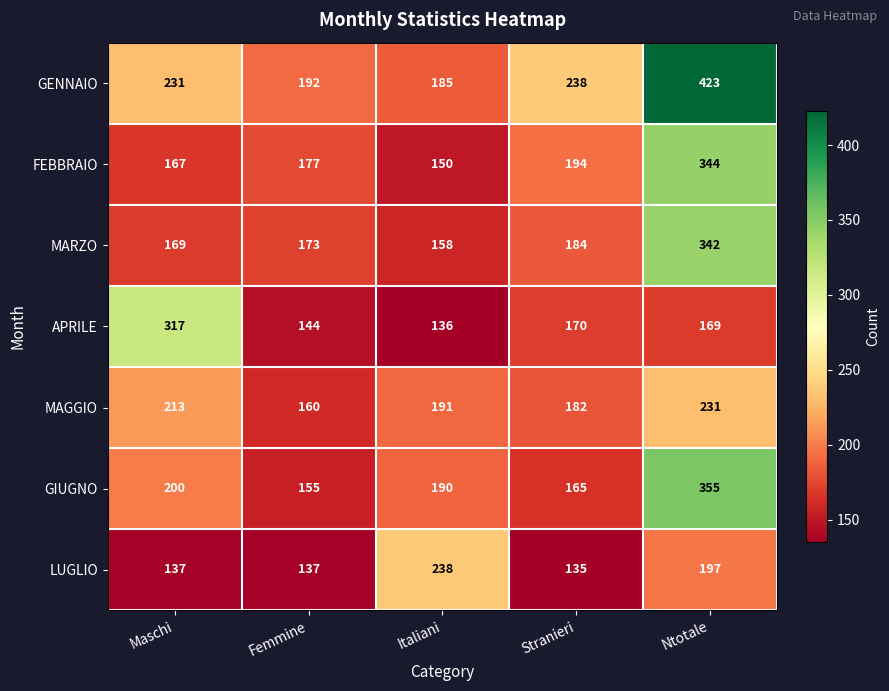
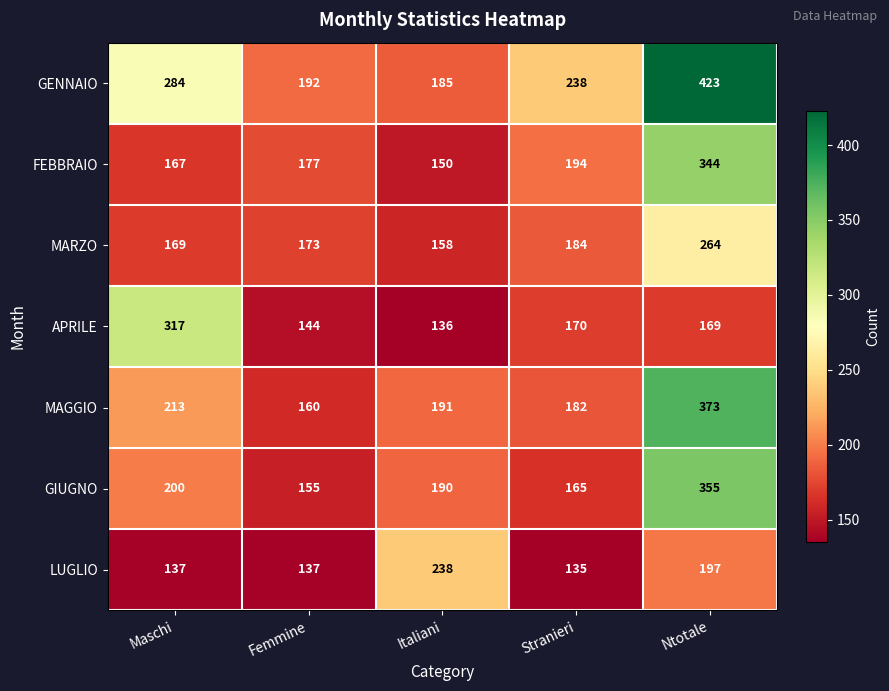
GENNAIO, Maschi: 231 -> 284
MARZO, Ntotale: 342 -> 264
MAGGIO, Ntotale: 231 -> 373
